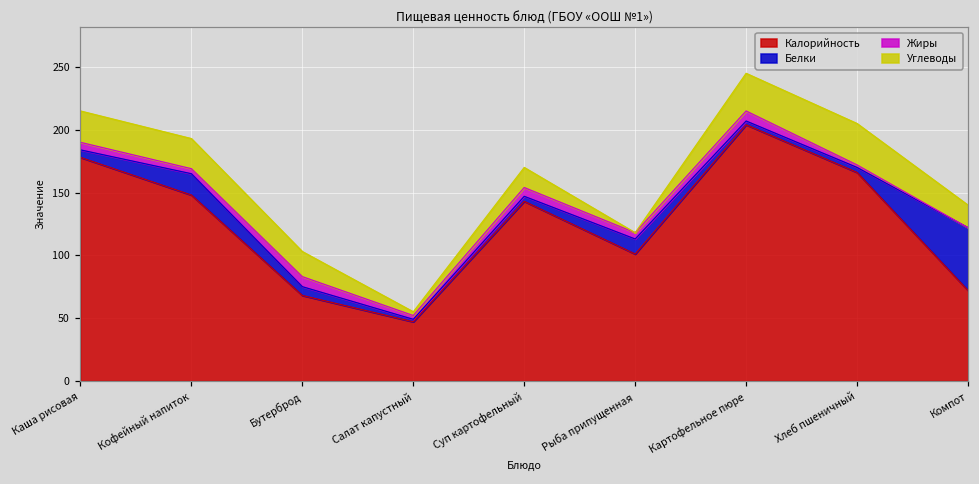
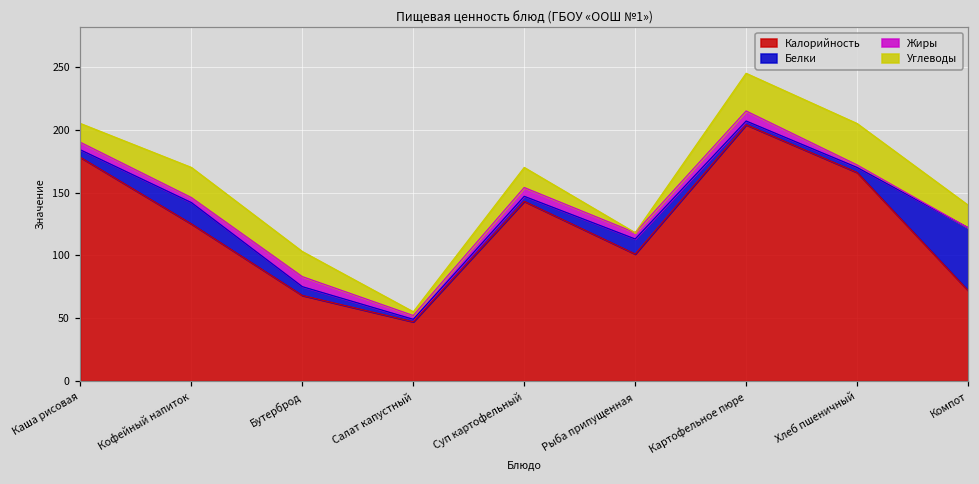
Углеводы, Каша рисовая: 25 -> 15
Калорийность, Кофейный напиток: 148 -> 125
